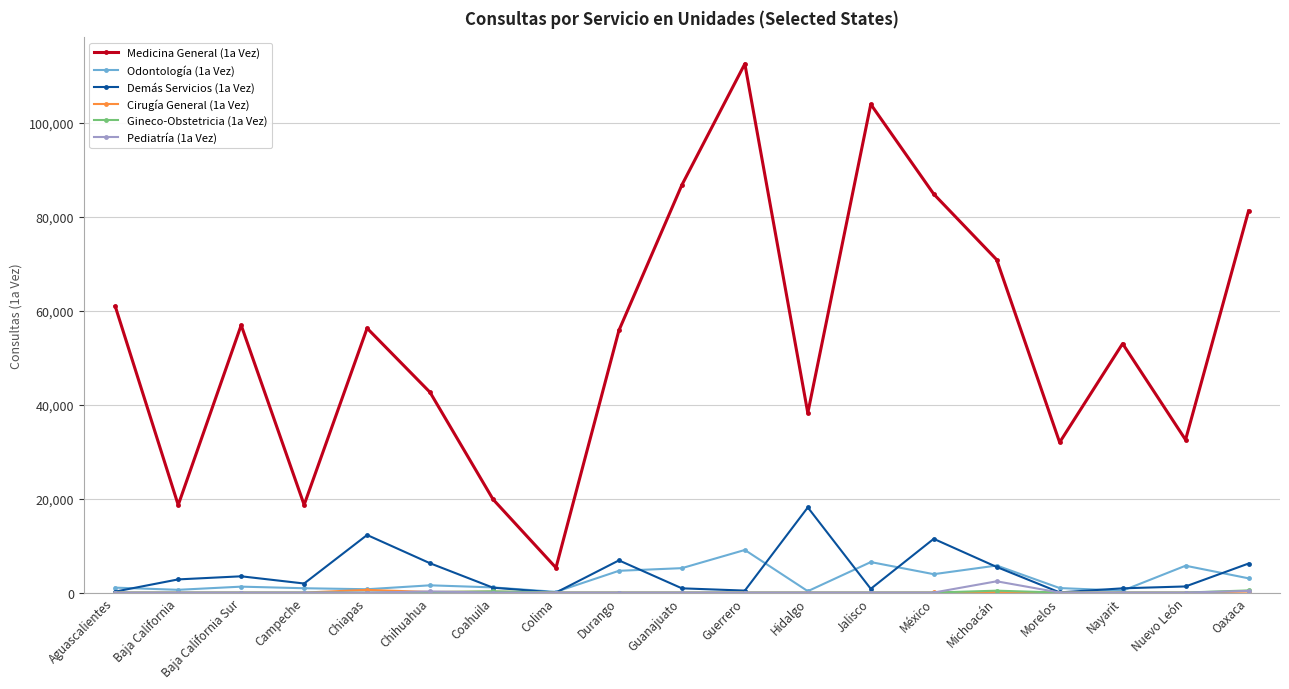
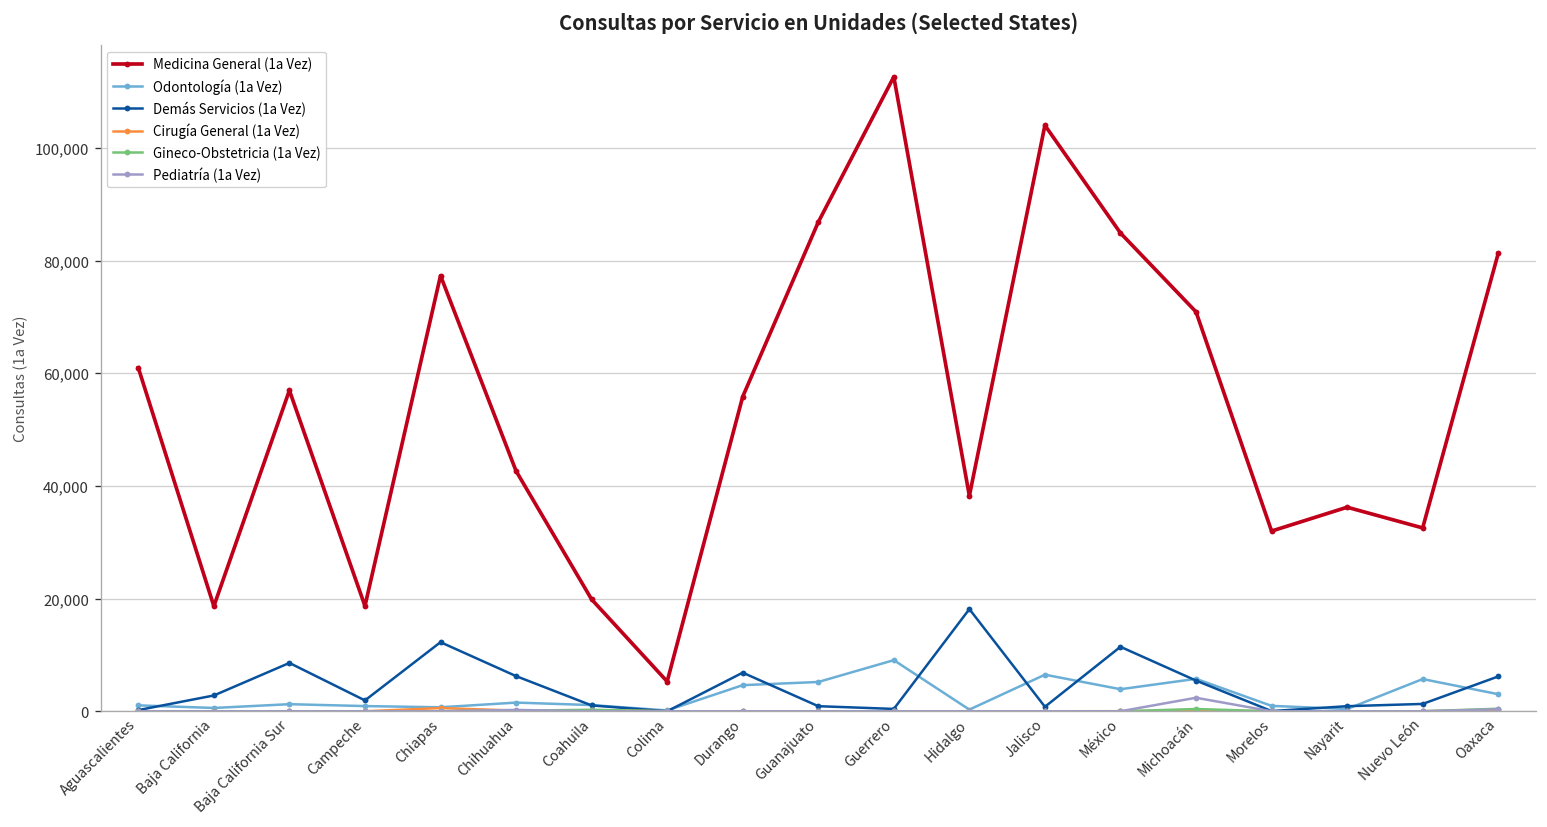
Demás Servicios (1a Vez), Baja California Sur: 3,000 -> 9,000
Medicina General (1a Vez), Chiapas: 56,000 -> 77,000
Medicina General (1a Vez), Nayarit: 53,000 -> 36,000
